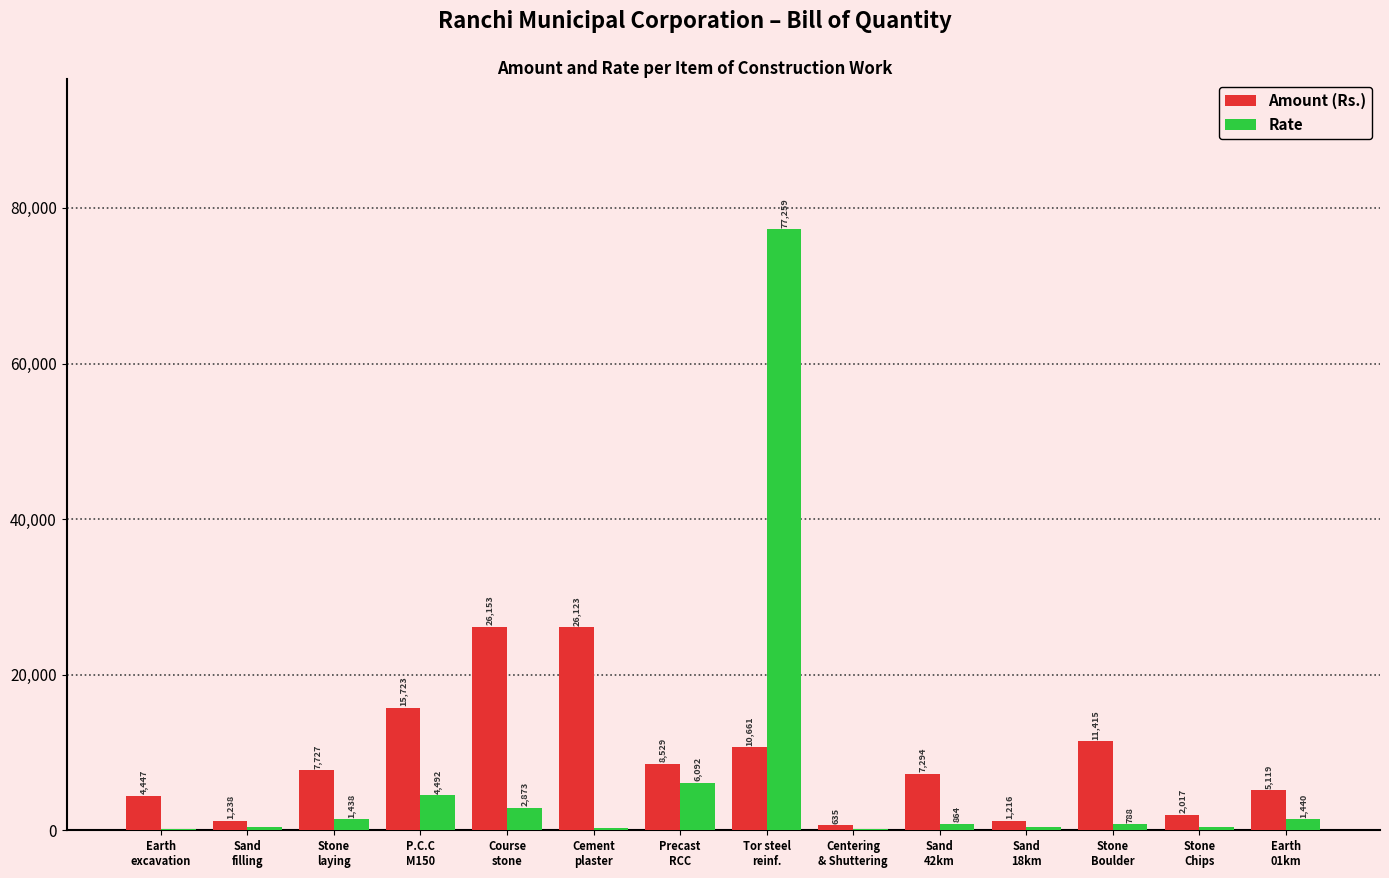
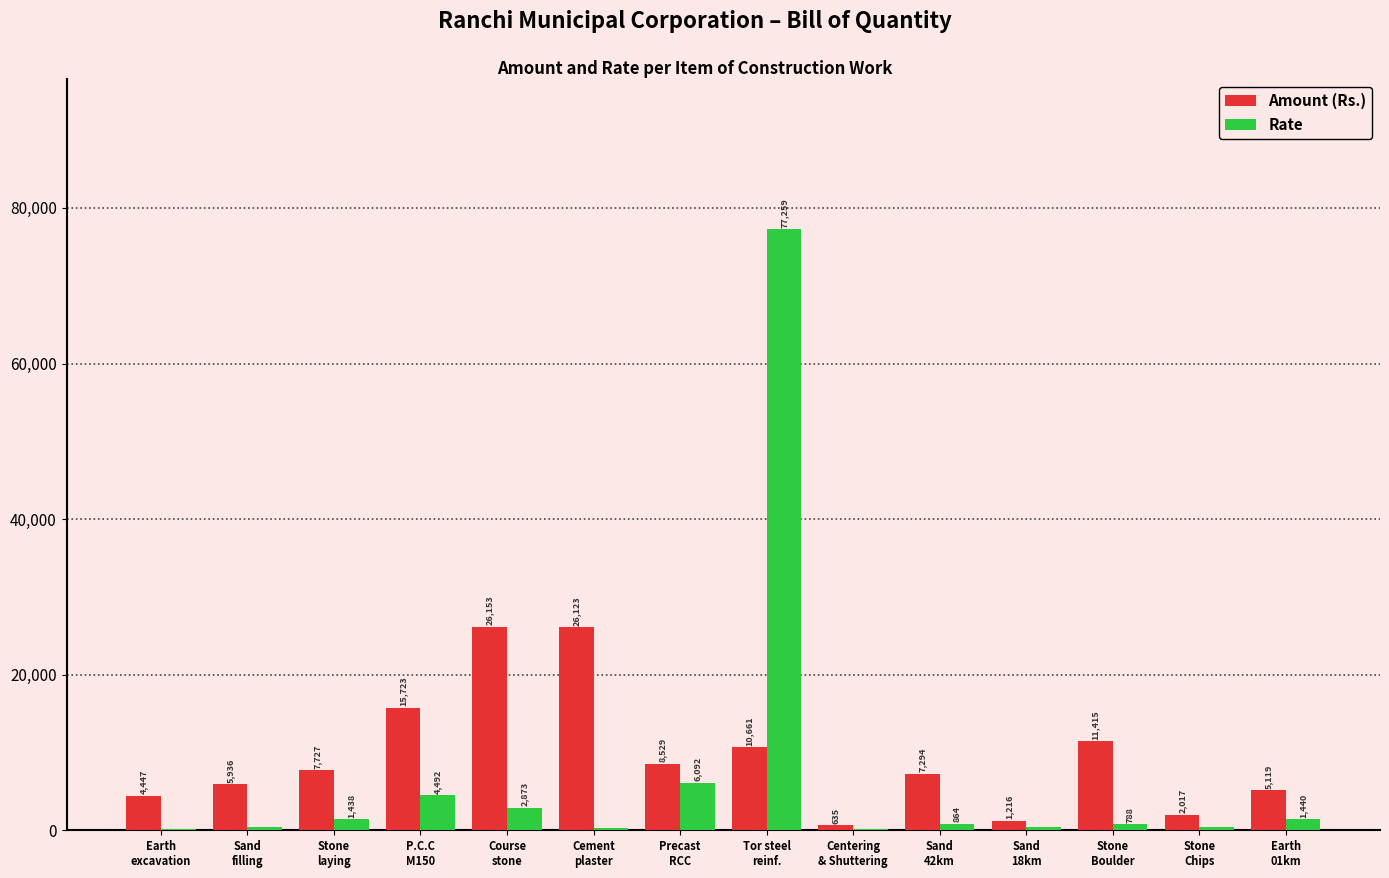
Amount (Rs.), Sand filling: 1,238 -> 5,936
